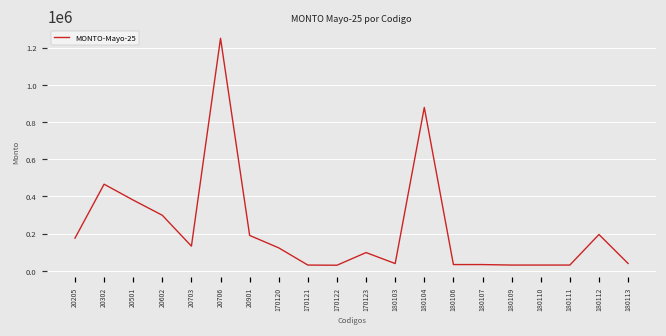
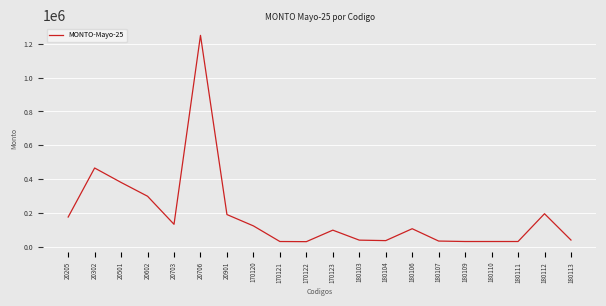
180104: 880000 -> 40000
180106: 30000 -> 110000
